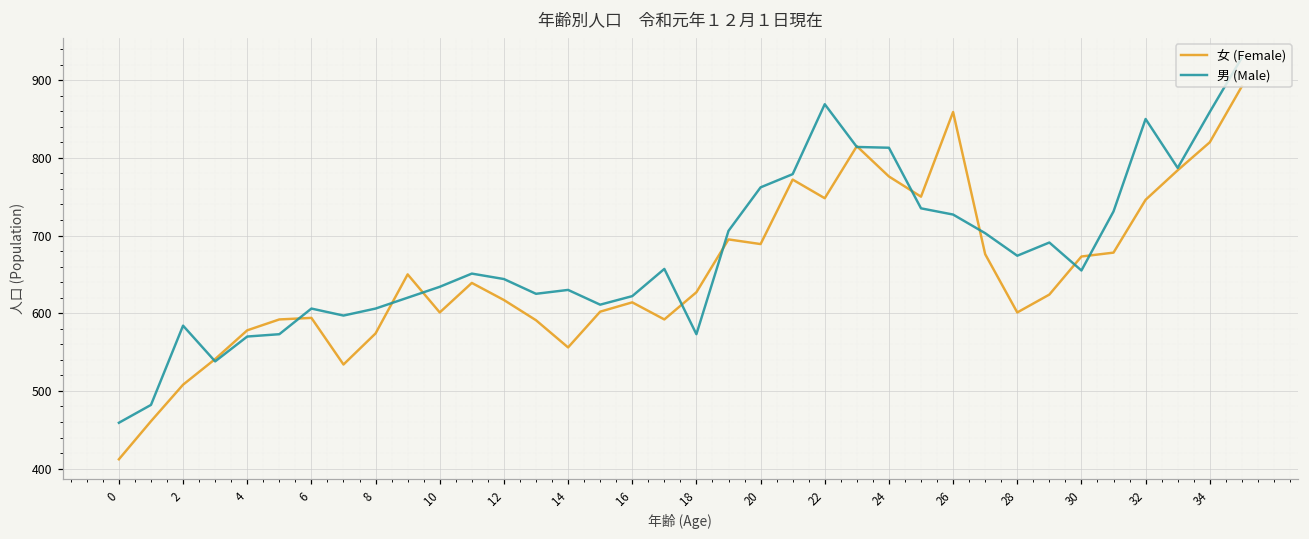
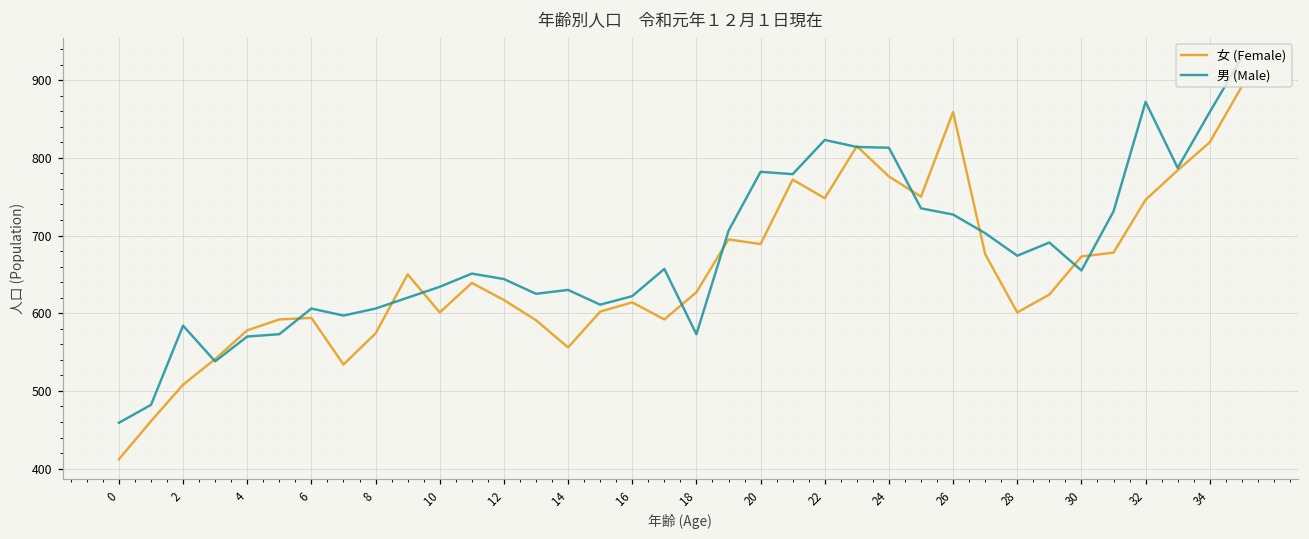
男 (Male), 20: 760 -> 780
男 (Male), 22: 870 -> 820
男 (Male), 32: 850 -> 870
